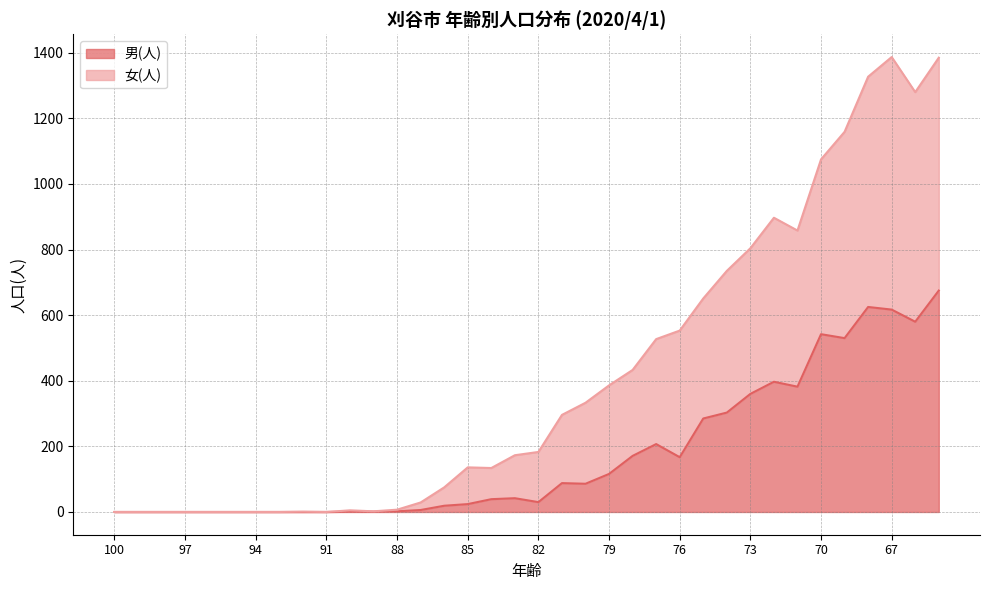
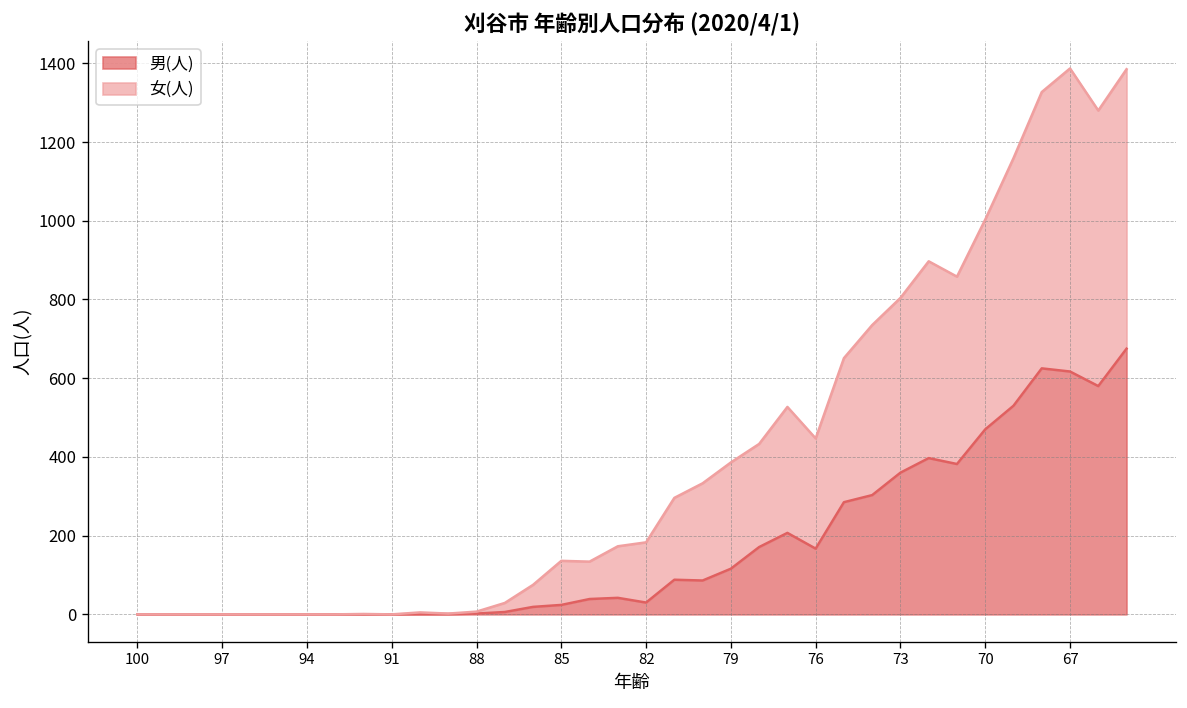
女(人), 76: 390 -> 280
男(人), 70: 540 -> 470
